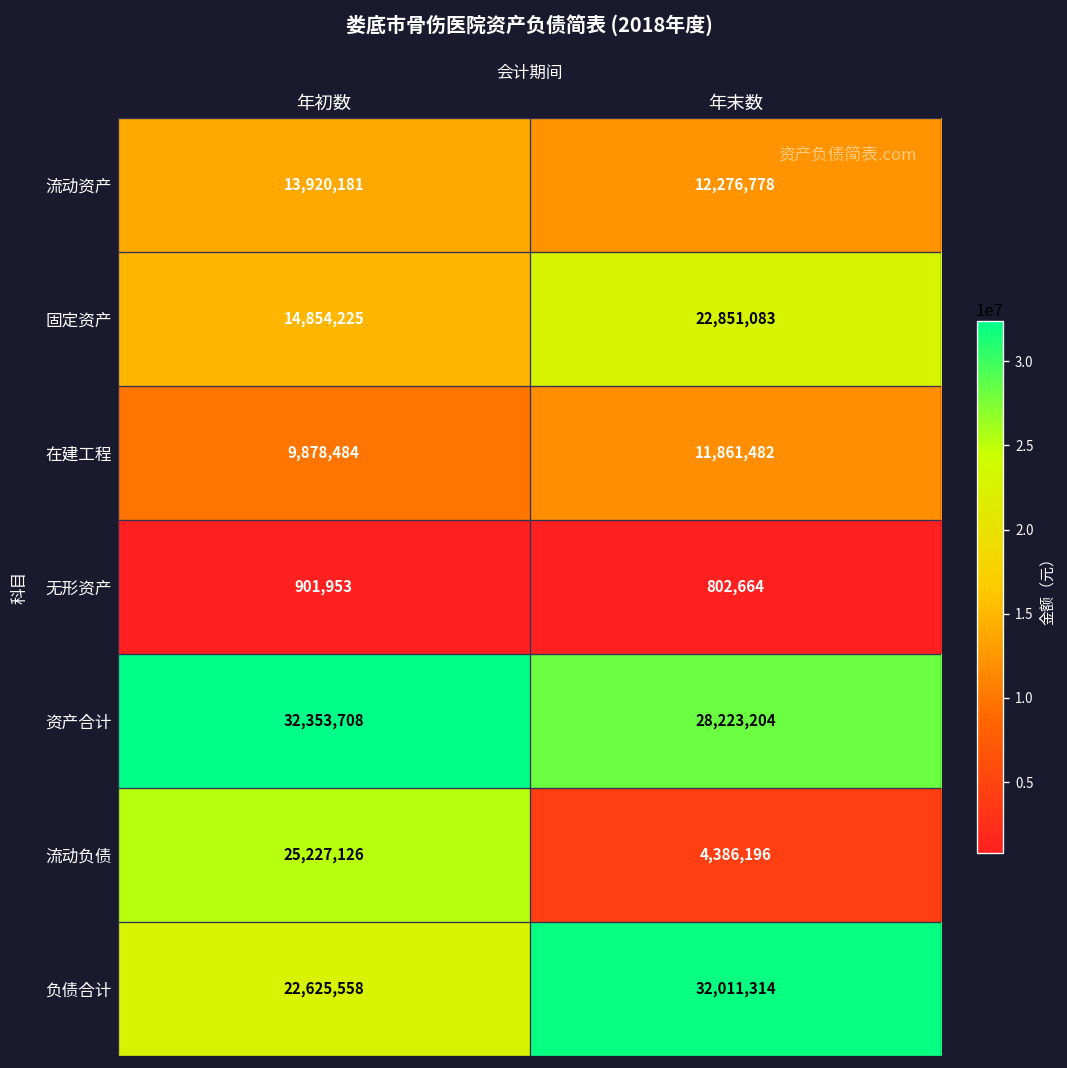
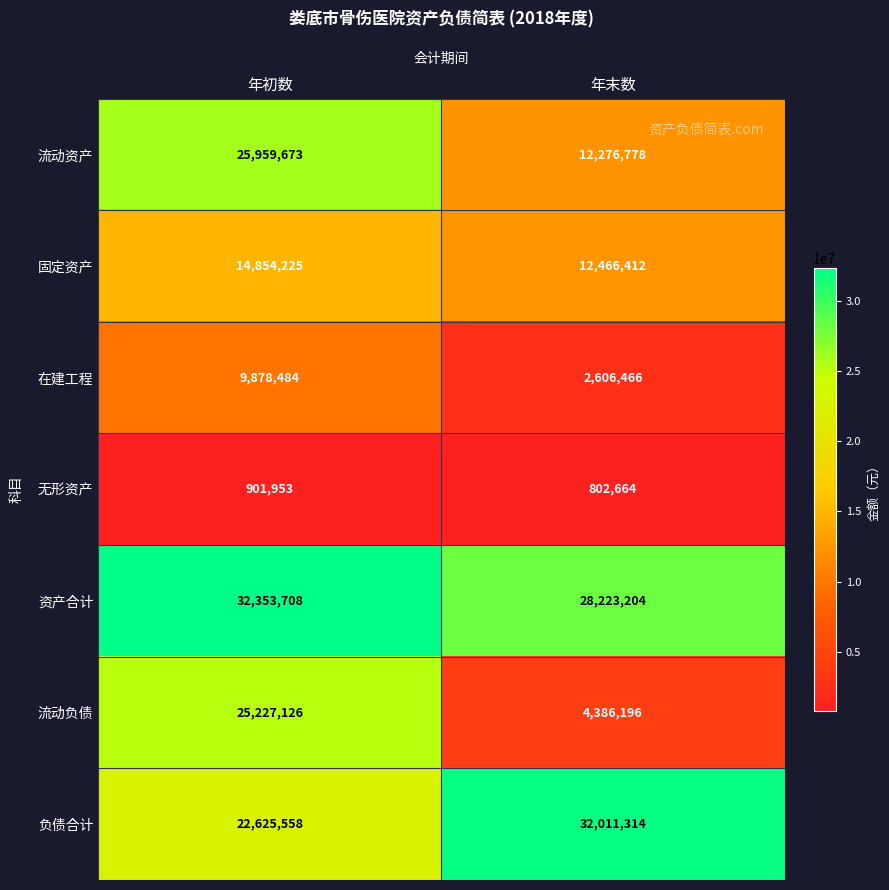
流动资产, 年初数: 13,920,181 -> 25,959,673
固定资产, 年末数: 22,851,083 -> 12,466,412
在建工程, 年末数: 11,861,482 -> 2,606,466
